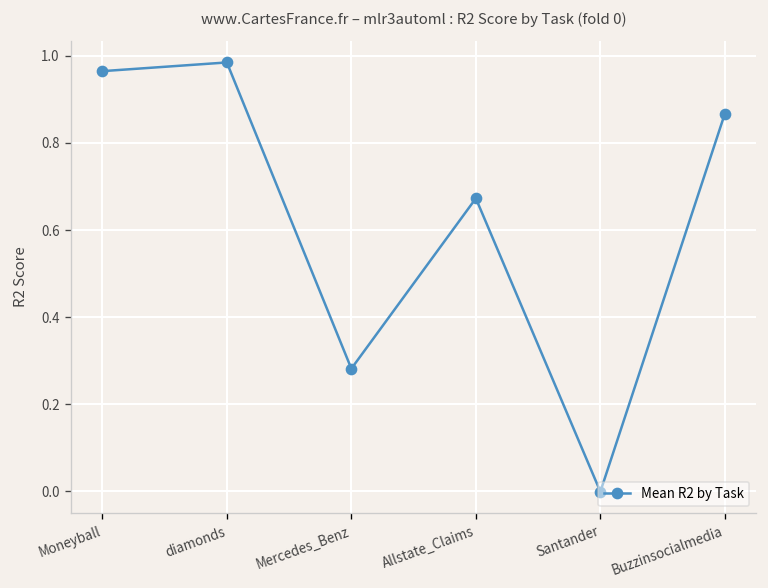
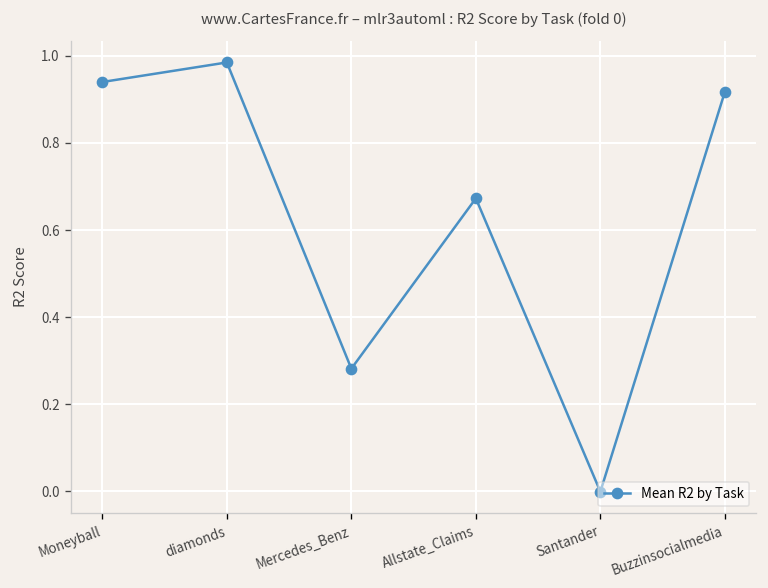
Moneyball: 0.96 -> 0.94
Buzzinsocialmedia: 0.87 -> 0.92
